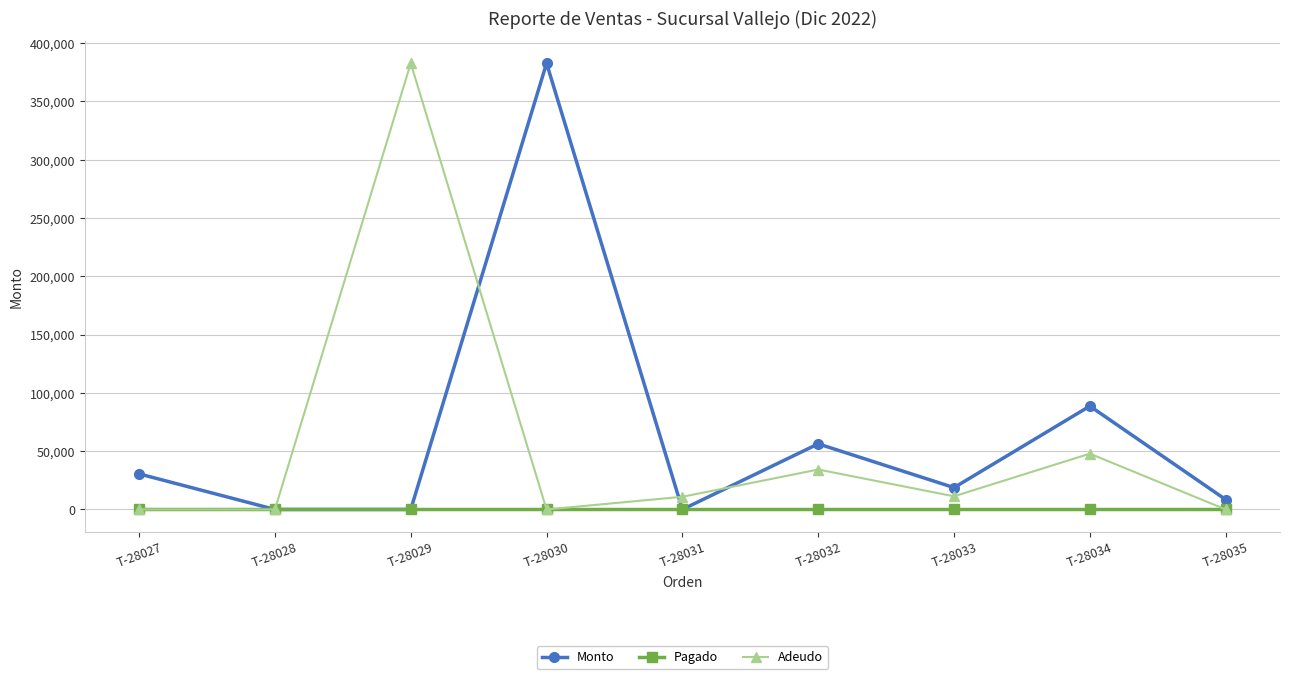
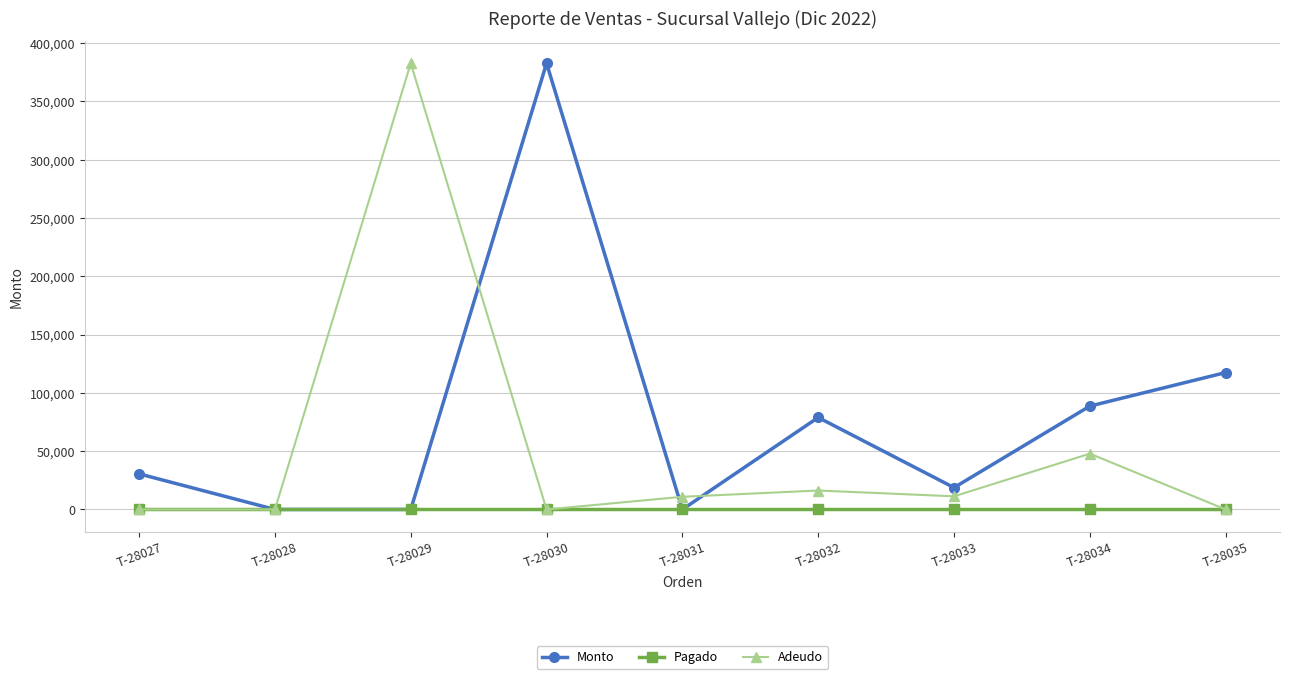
Monto, T-28032: 56,000 -> 79,000
Adeudo, T-28032: 34,000 -> 16,000
Monto, T-28035: 9,000 -> 117,000
